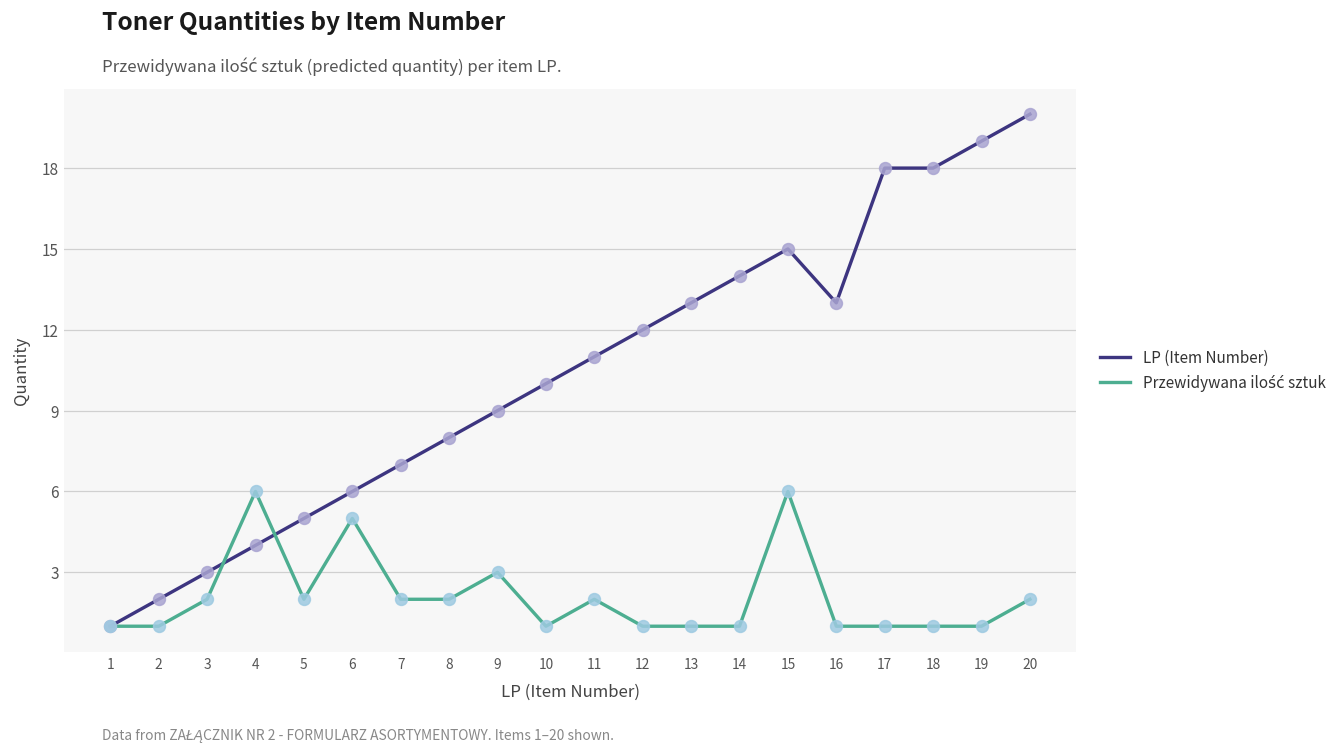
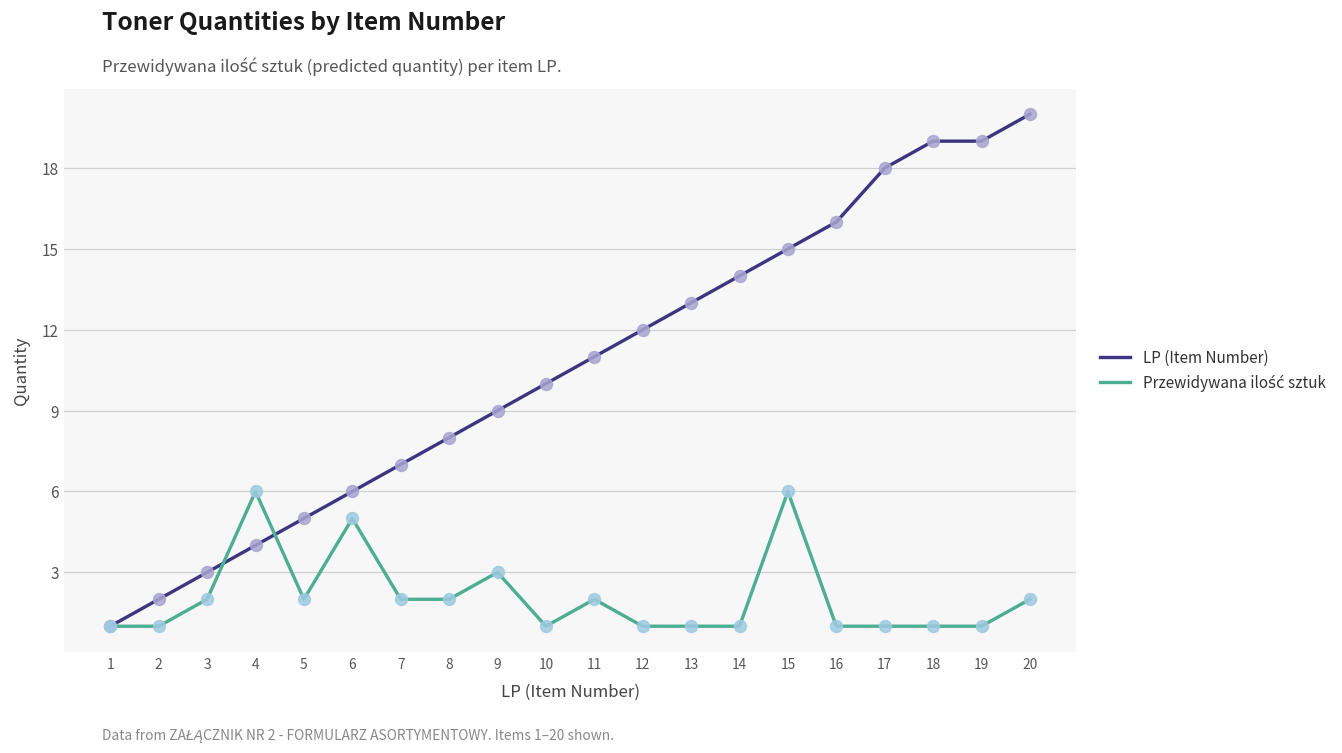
LP (Item Number), 16: 13 -> 16
LP (Item Number), 18: 18 -> 19
